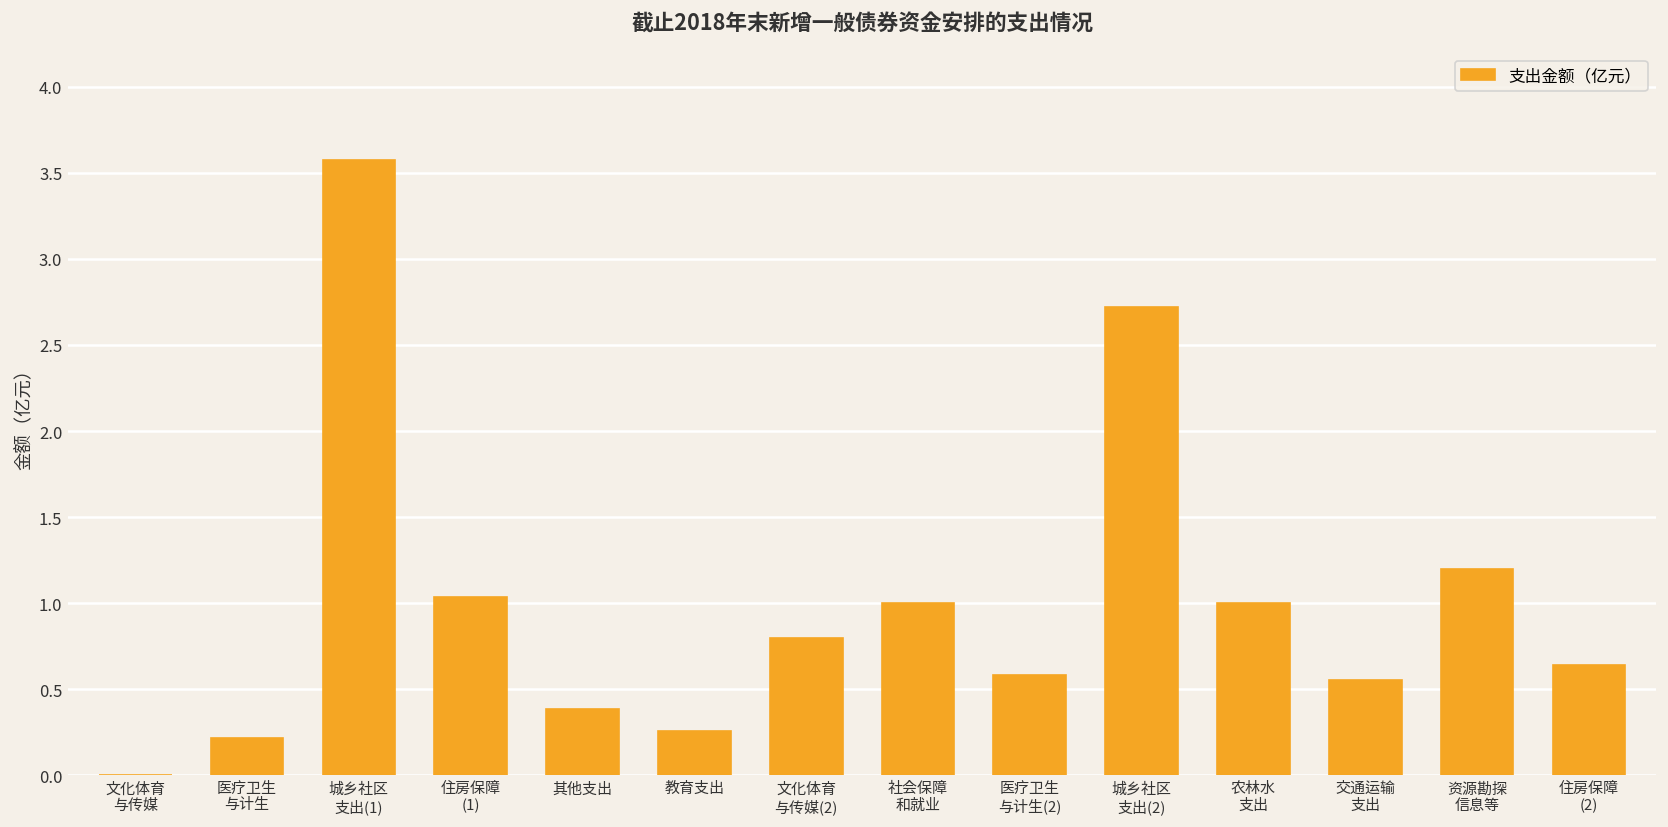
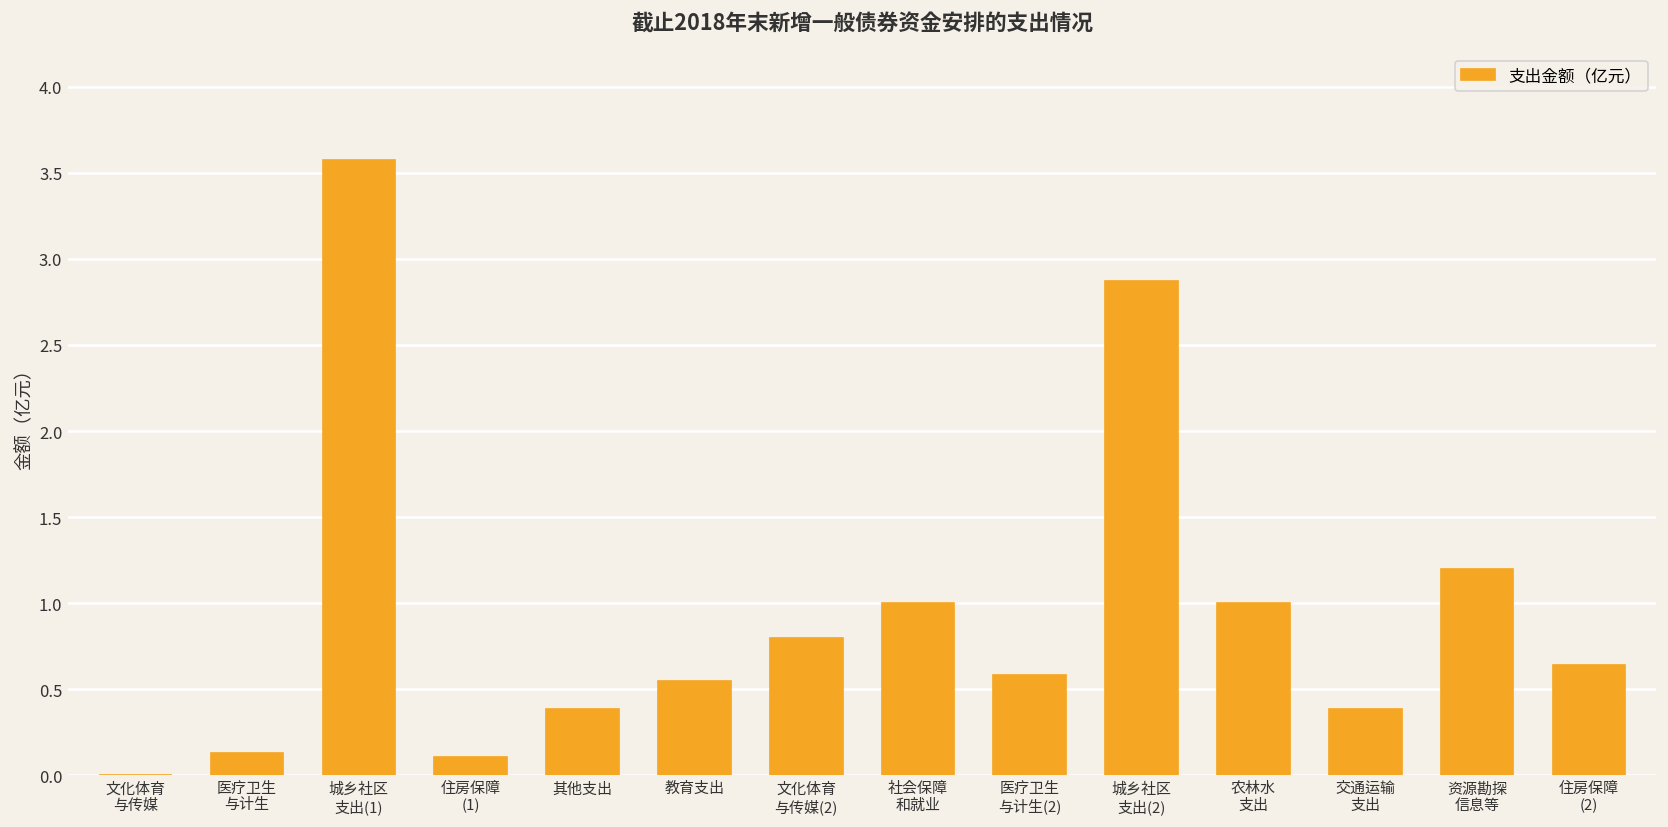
医疗卫生 与计生: 0.21 -> 0.13
住房保障 (1): 1.04 -> 0.11
教育支出: 0.26 -> 0.55
城乡社区 支出(2): 2.72 -> 2.87
交通运输 支出: 0.56 -> 0.39
